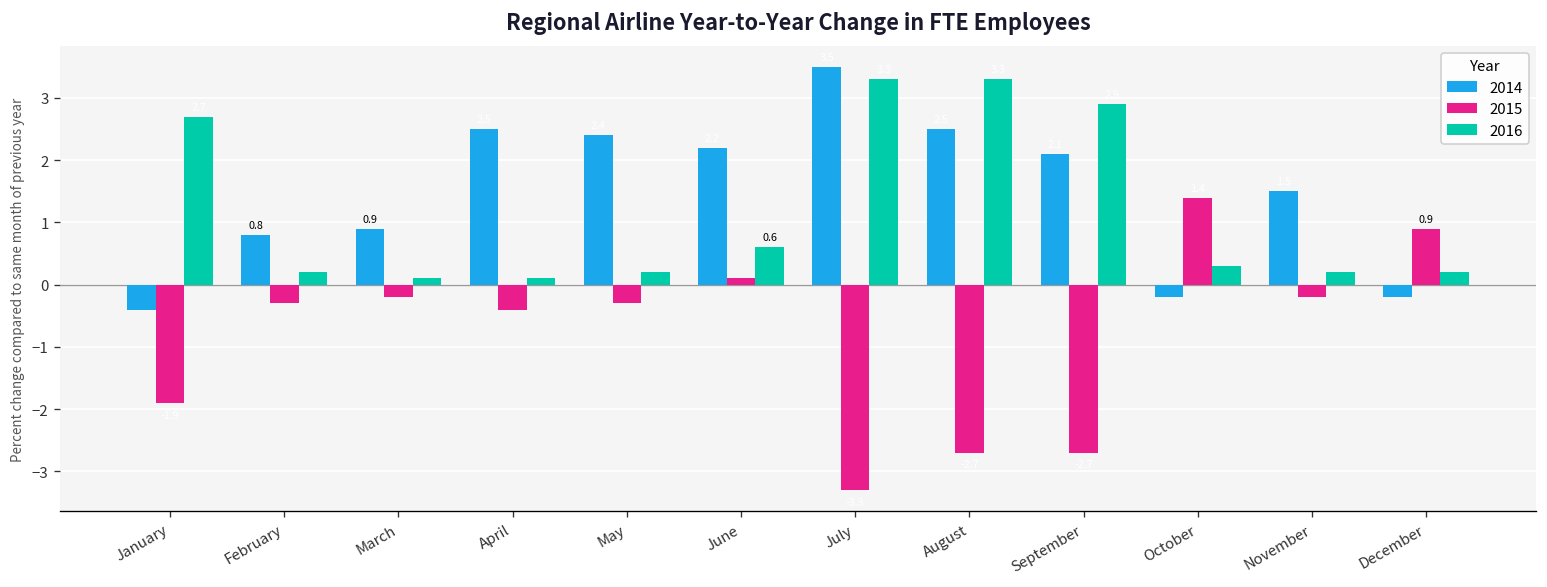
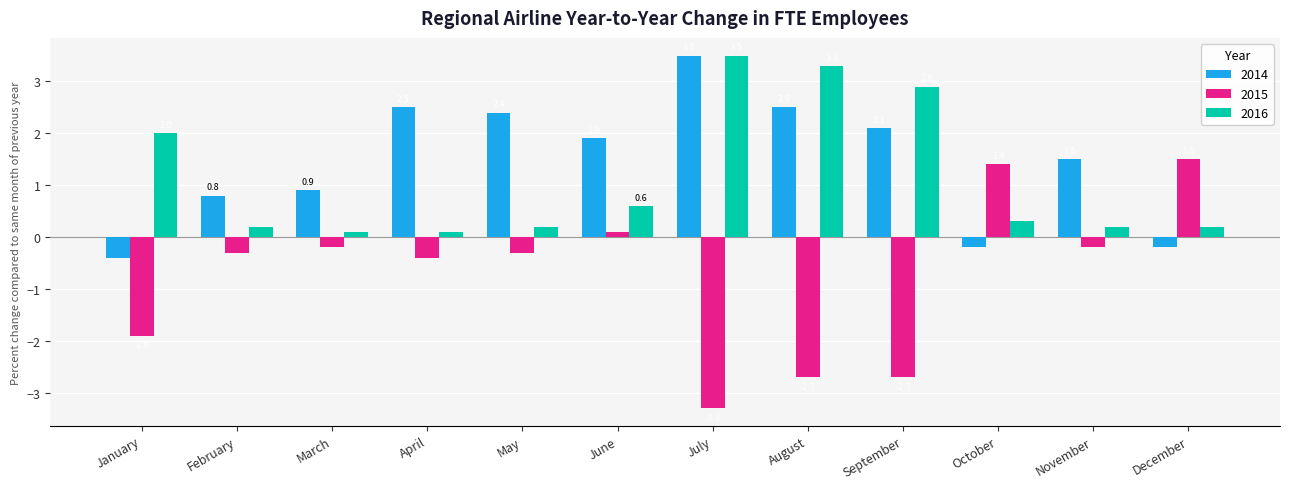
2016, January: 2.7 -> 2.0
2014, June: 2.2 -> 1.9
2016, July: 3.3 -> 3.5
2015, December: 0.9 -> 1.5
